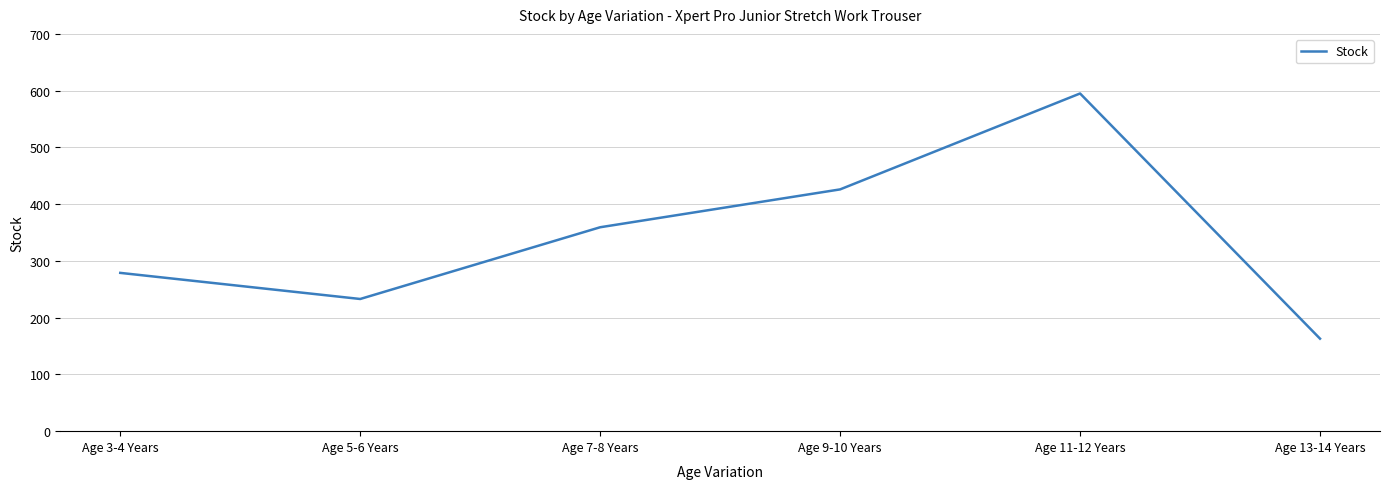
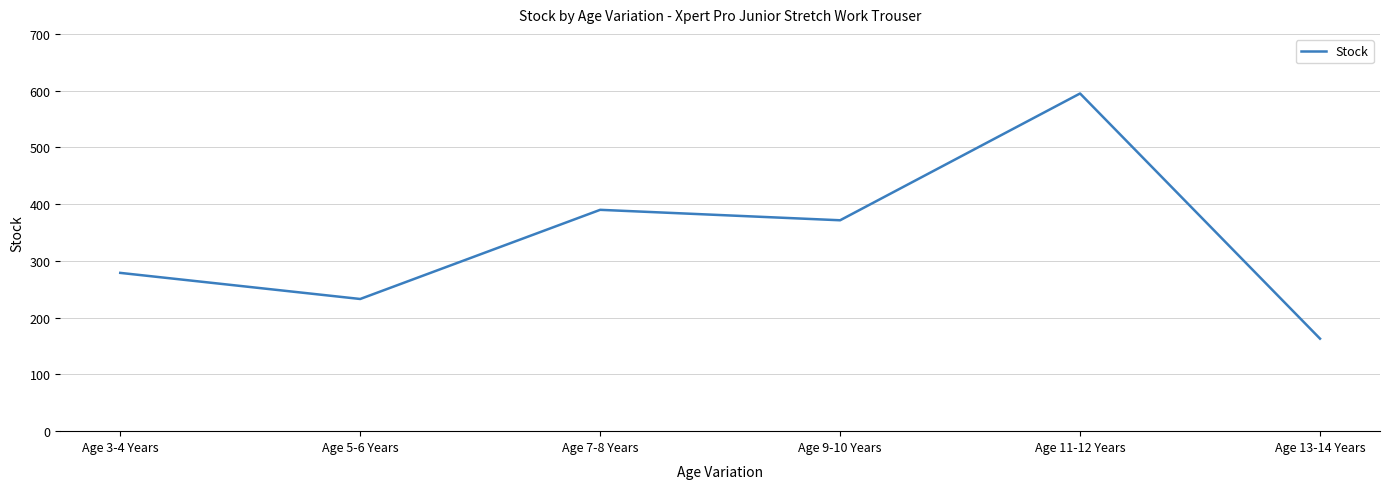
Age 7-8 Years: 360 -> 390
Age 9-10 Years: 430 -> 370
